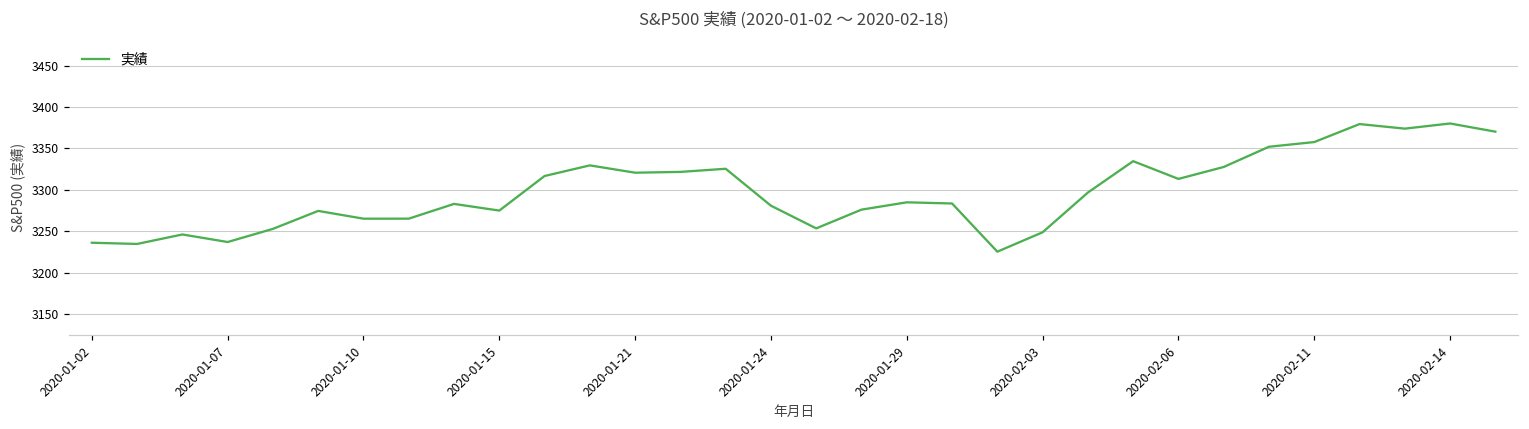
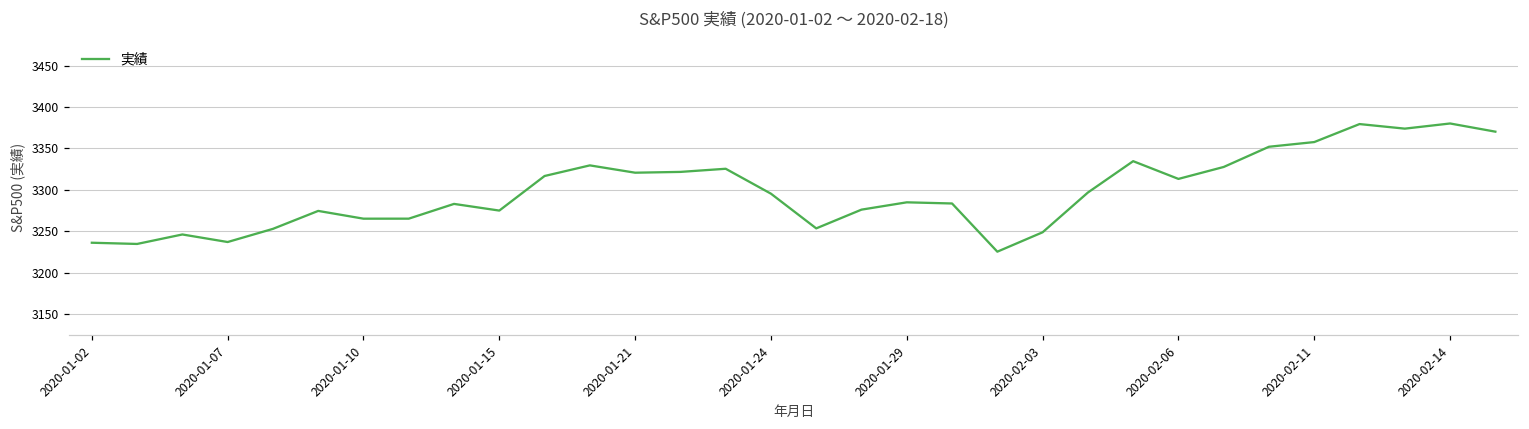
2020-01-24: 3280 -> 3300
